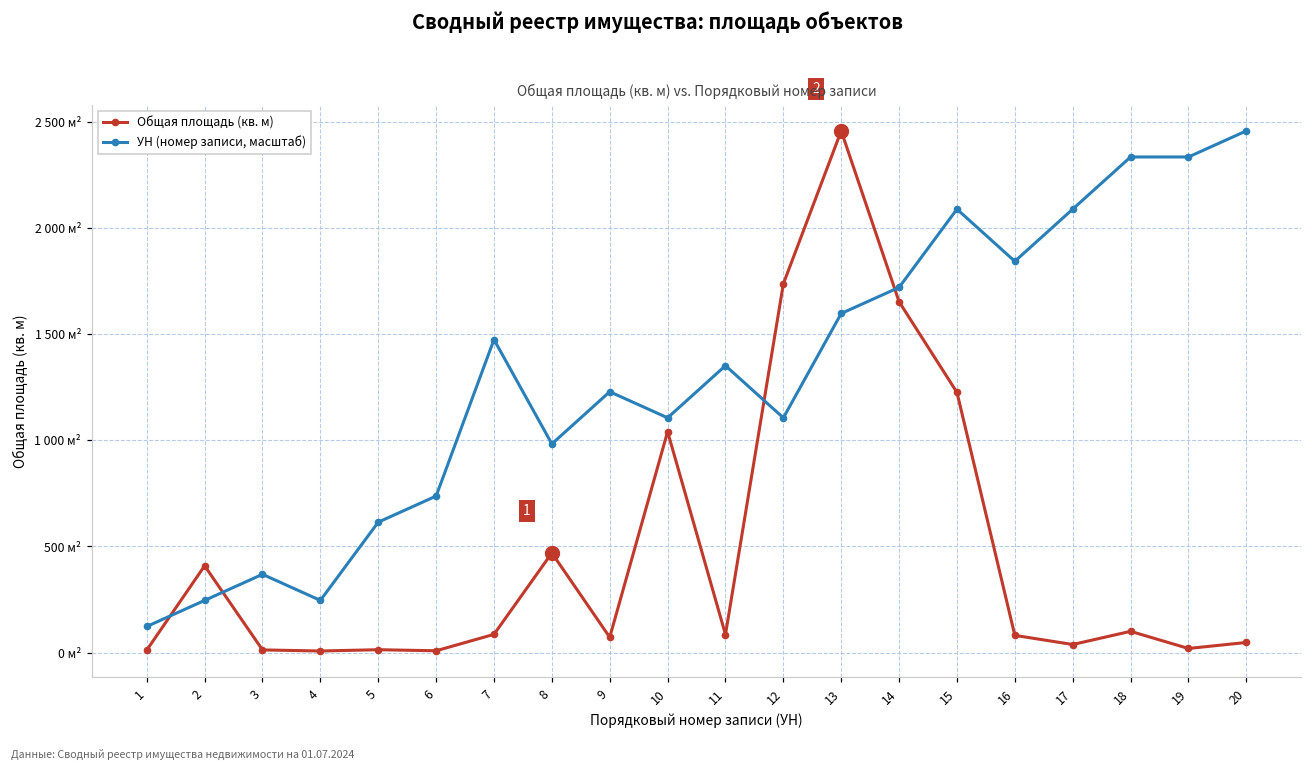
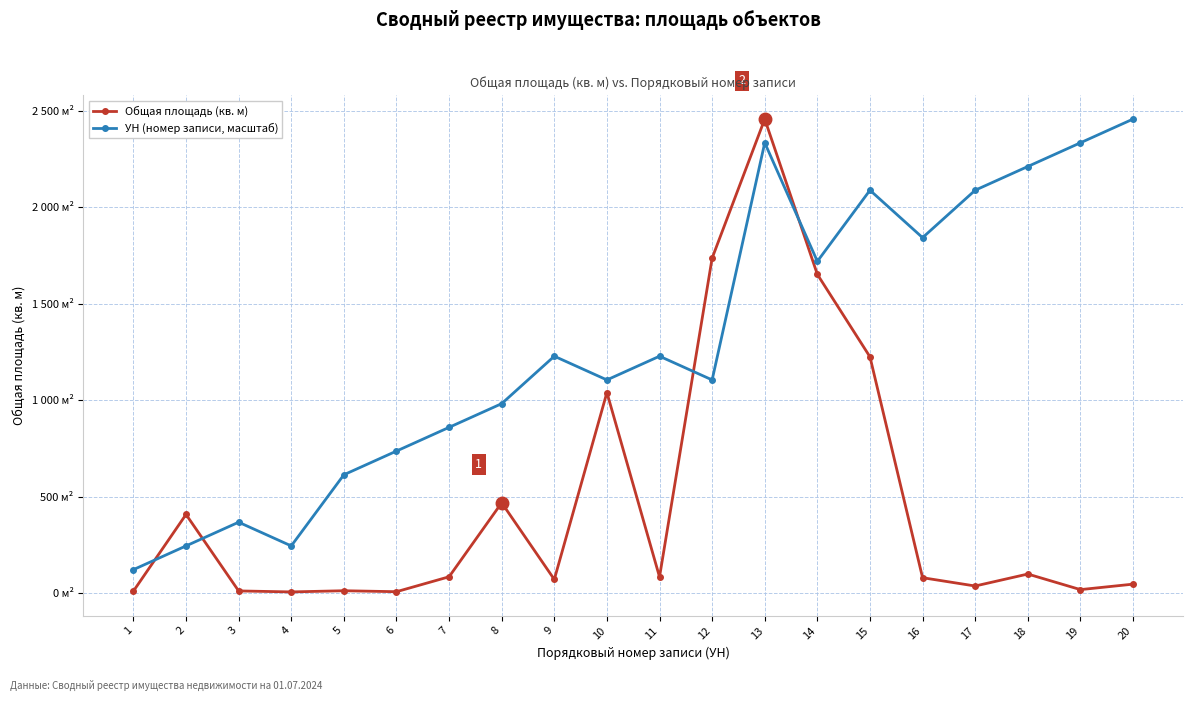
УН (номер записи, масштаб), 7: 1470 м² -> 860 м²
УН (номер записи, масштаб), 11: 1350 м² -> 1230 м²
УН (номер записи, масштаб), 13: 1600 м² -> 2330 м²
УН (номер записи, масштаб), 18: 2330 м² -> 2210 м²
